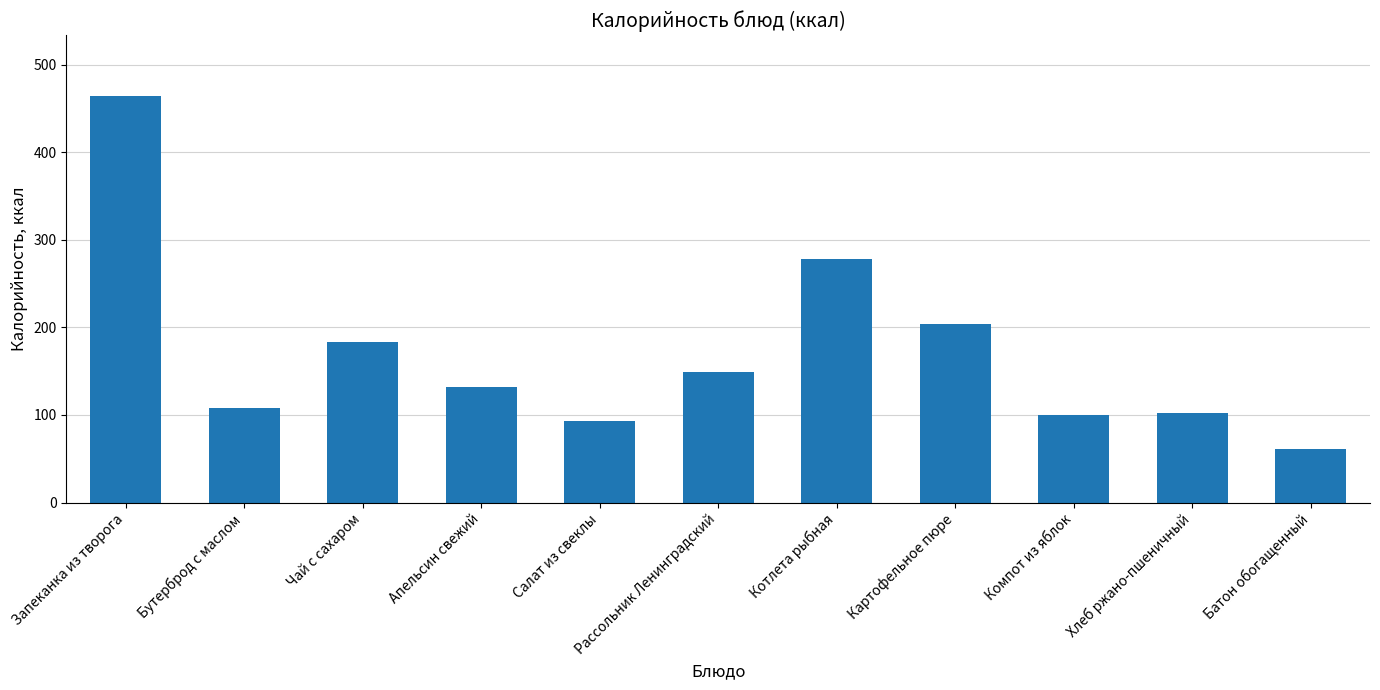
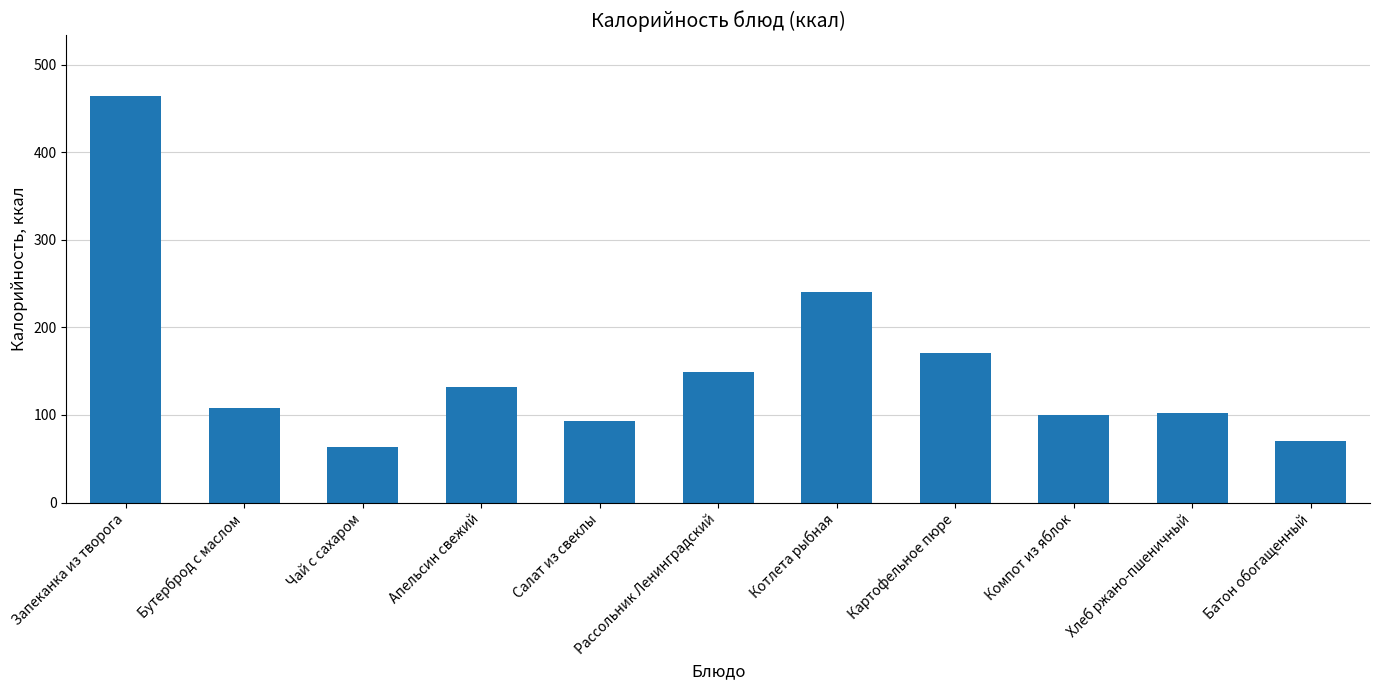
Чай с сахаром: 180 -> 60
Котлета рыбная: 280 -> 240
Картофельное пюре: 200 -> 170
Батон обогащенный: 60 -> 70
